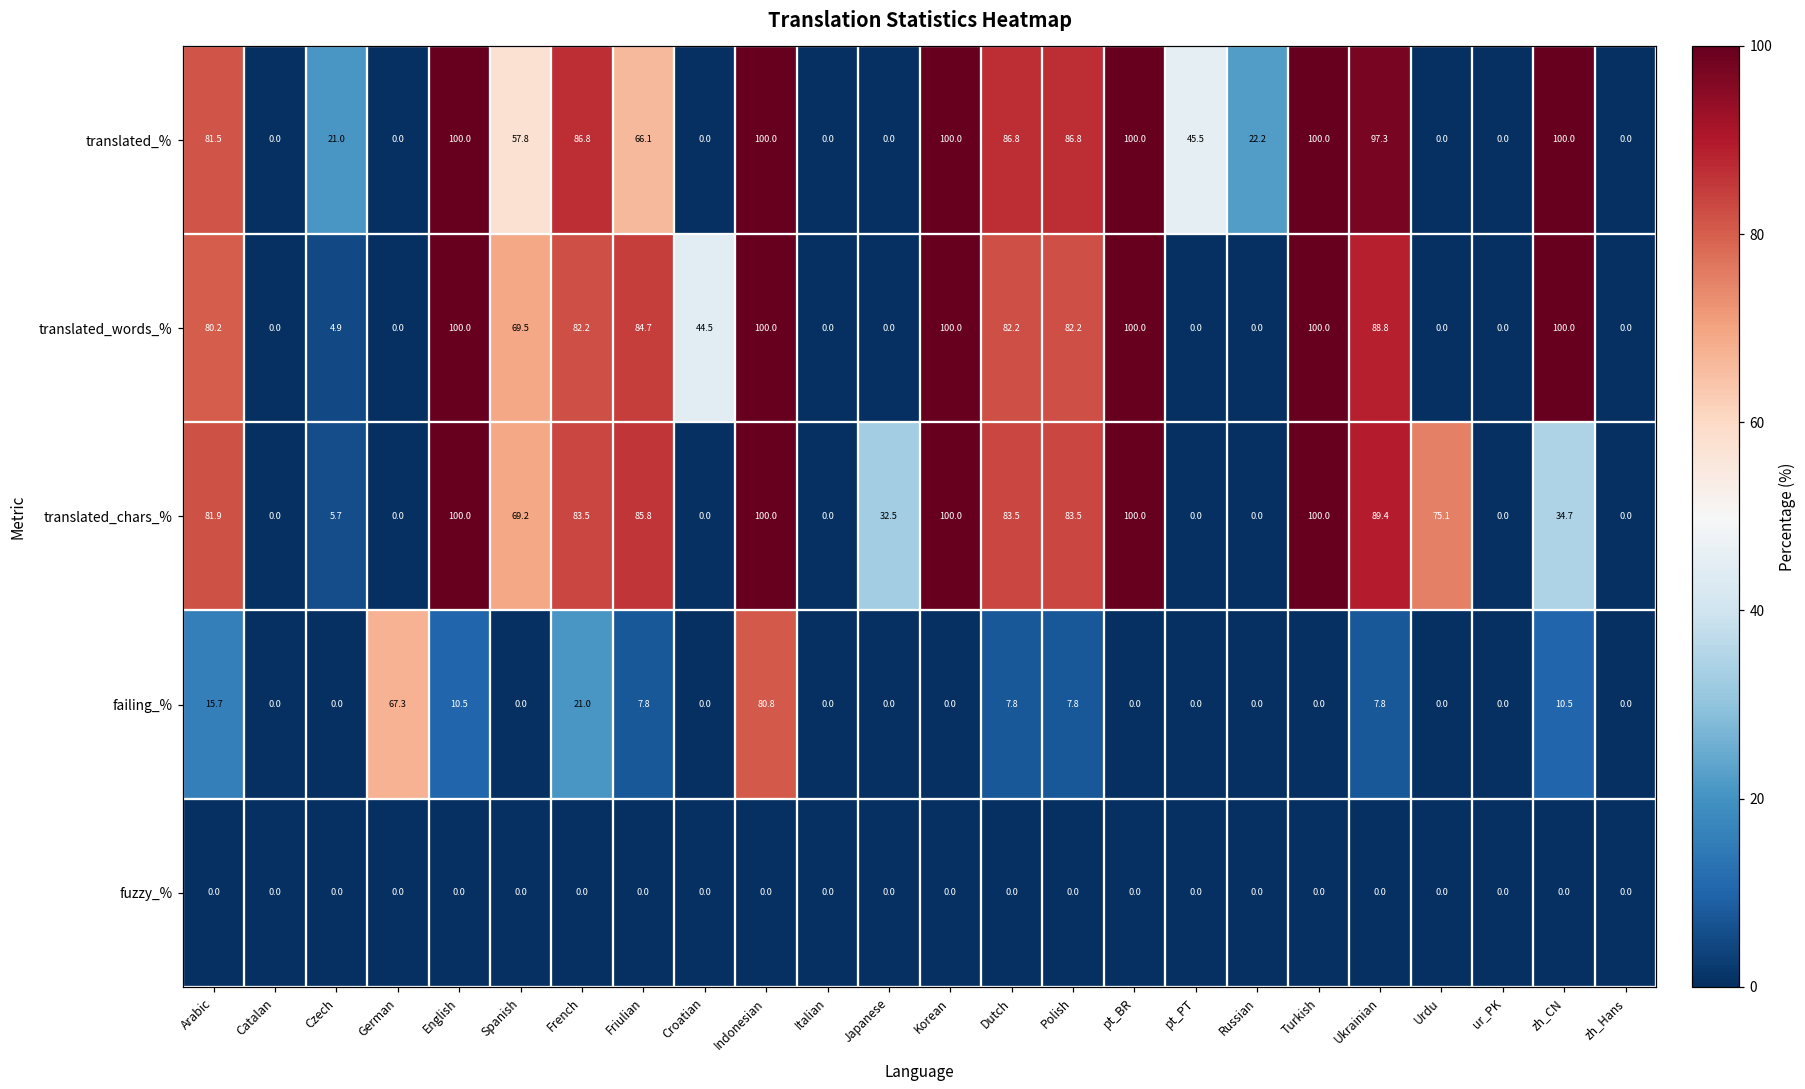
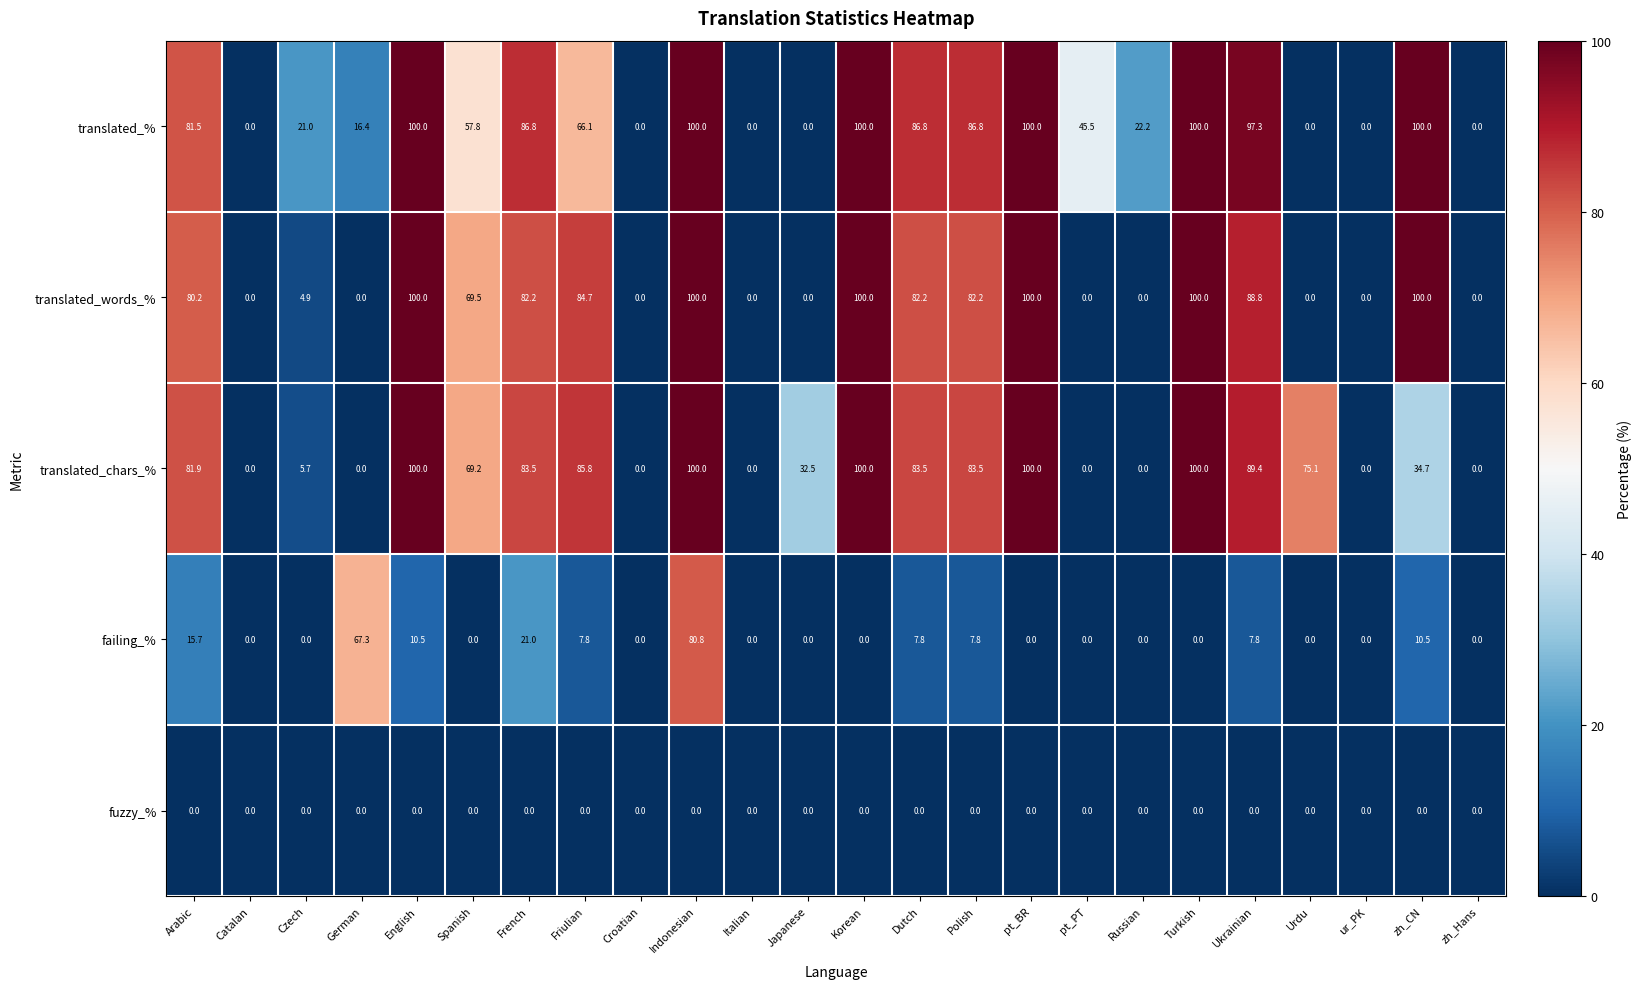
translated_%, German: 0.0 -> 16.4
translated_words_%, Croatian: 44.5 -> 0.0
